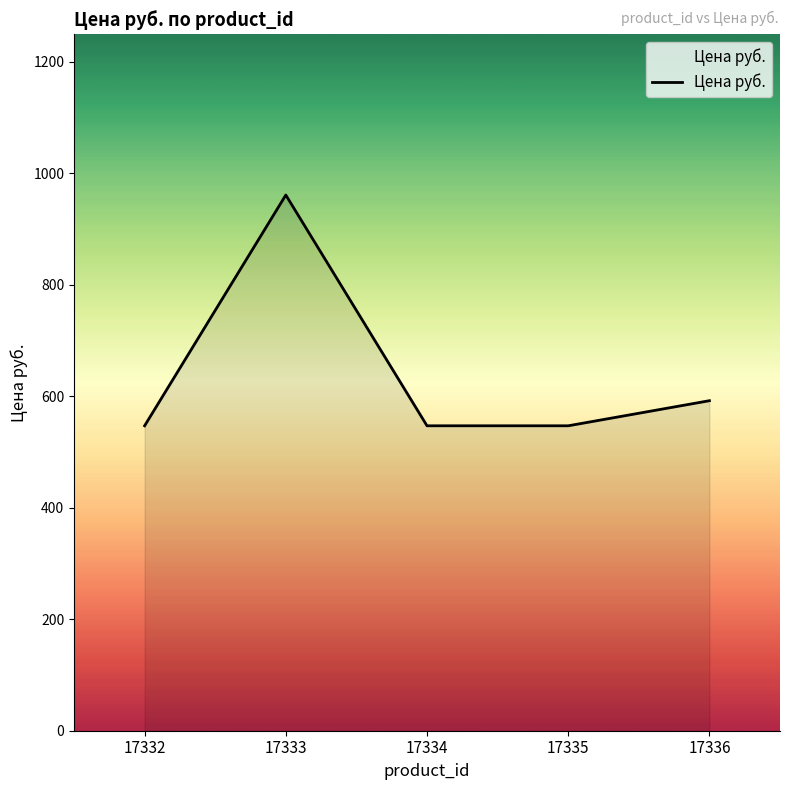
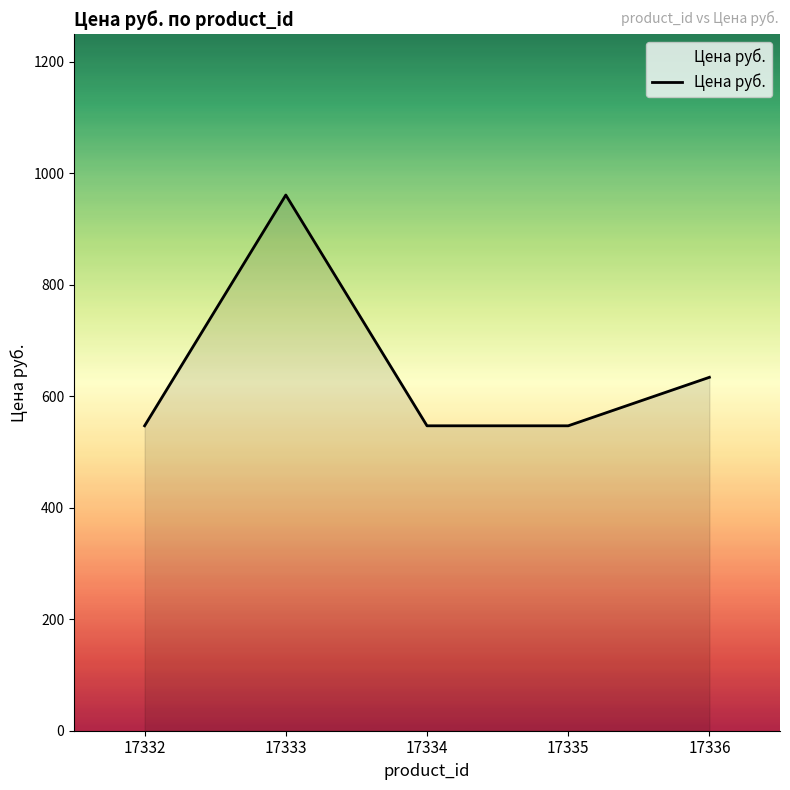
17336: 590 -> 630
